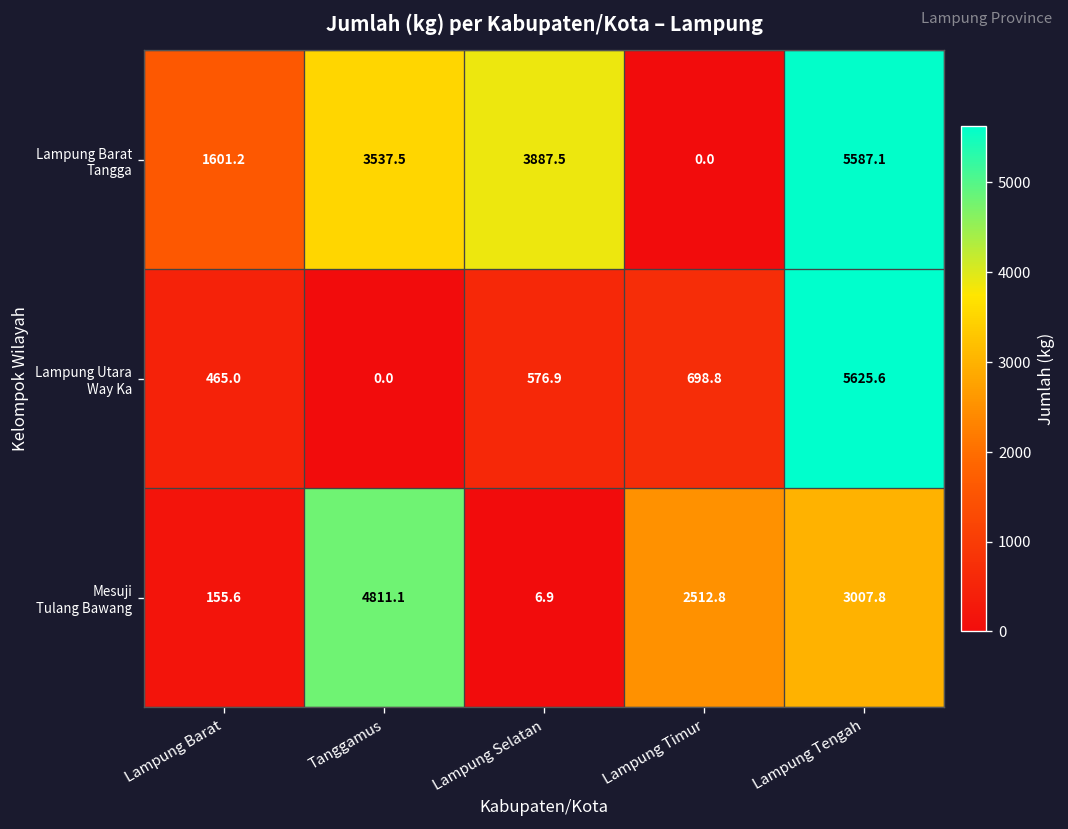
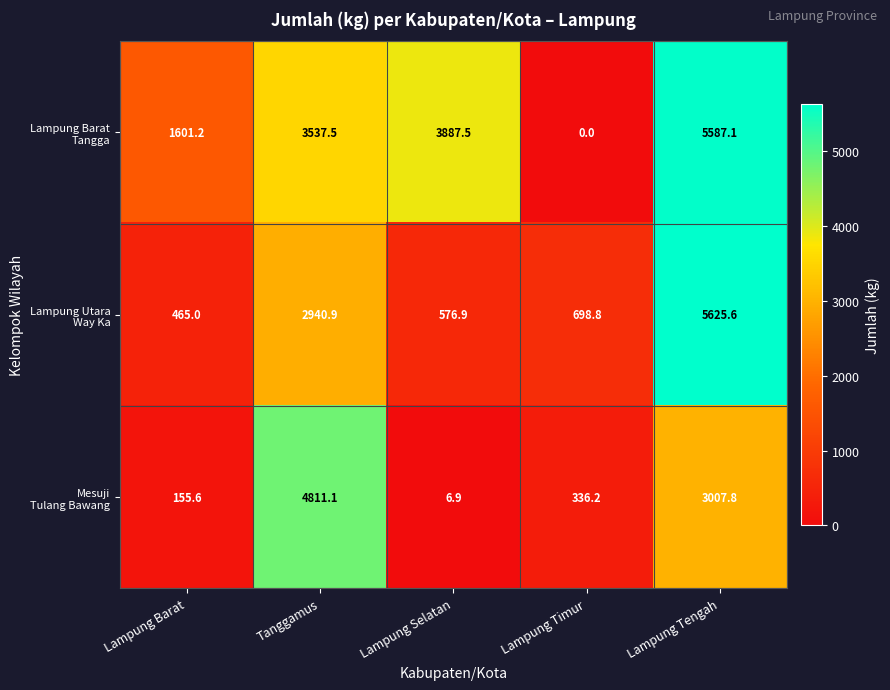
Lampung Utara Way Ka, Tanggamus: 0.0 -> 2940.9
Mesuji Tulang Bawang, Lampung Timur: 2512.8 -> 336.2
